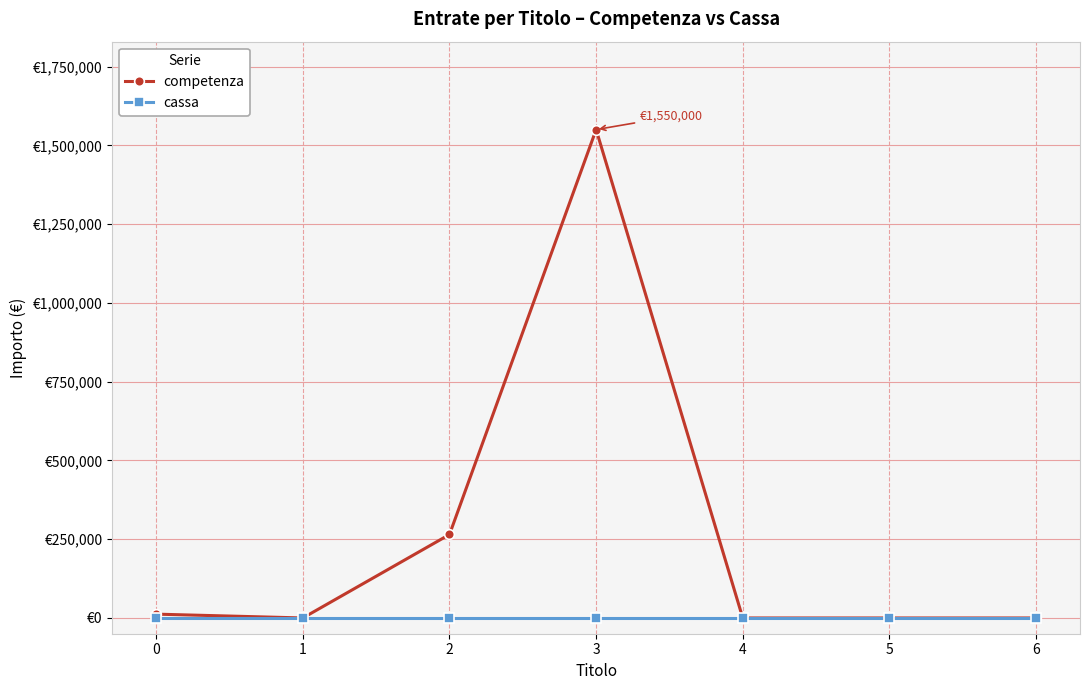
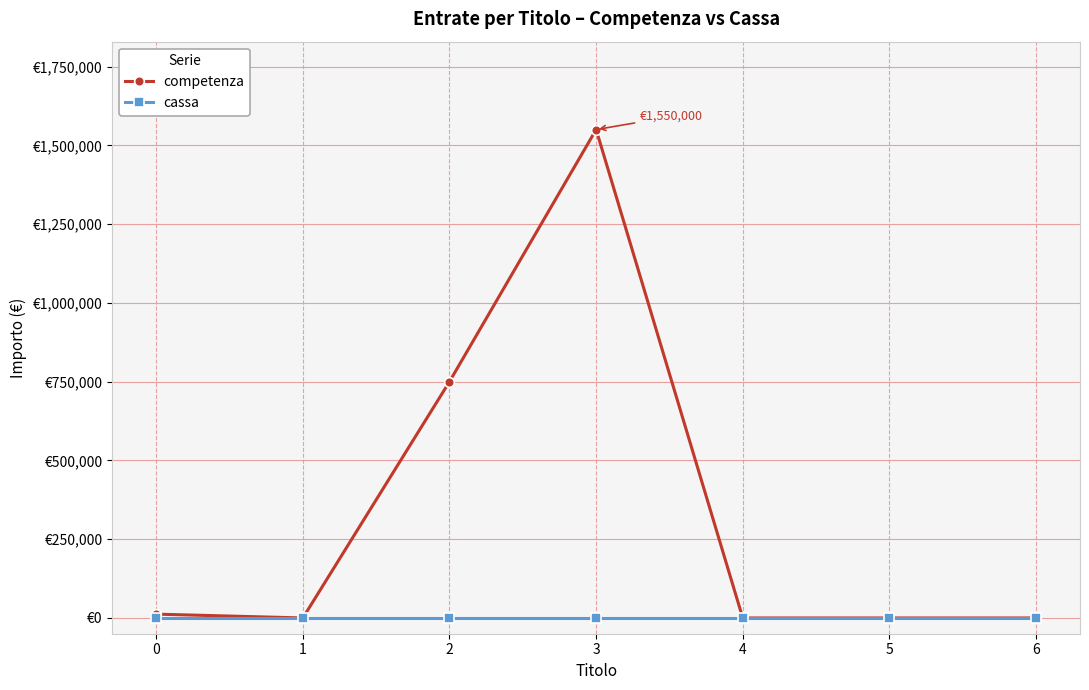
competenza, 2: €260,000 -> €750,000
